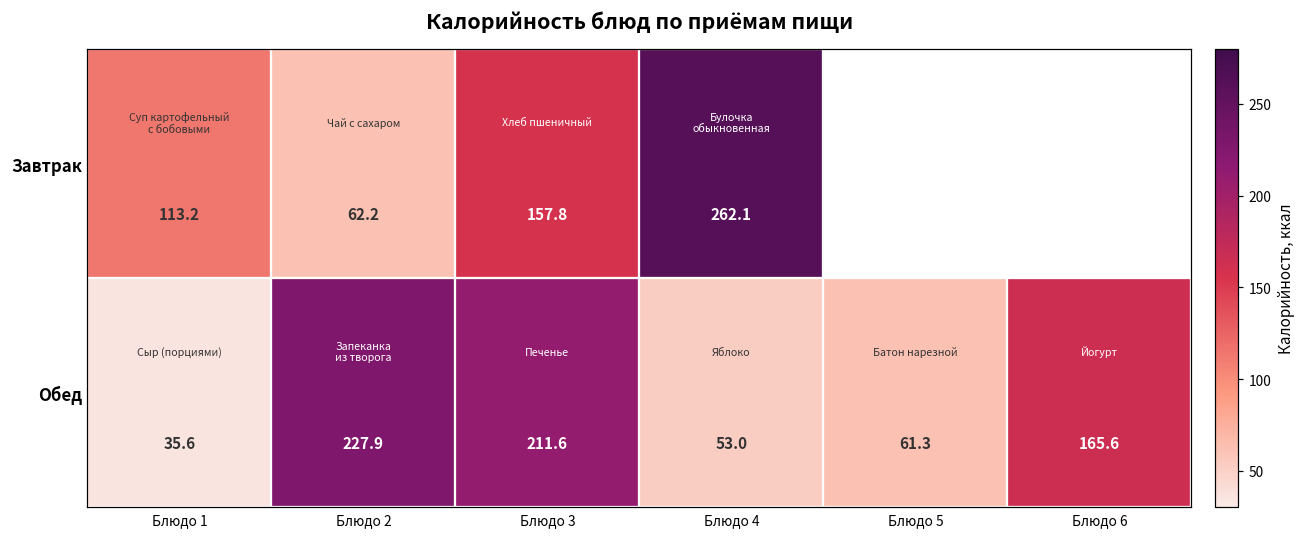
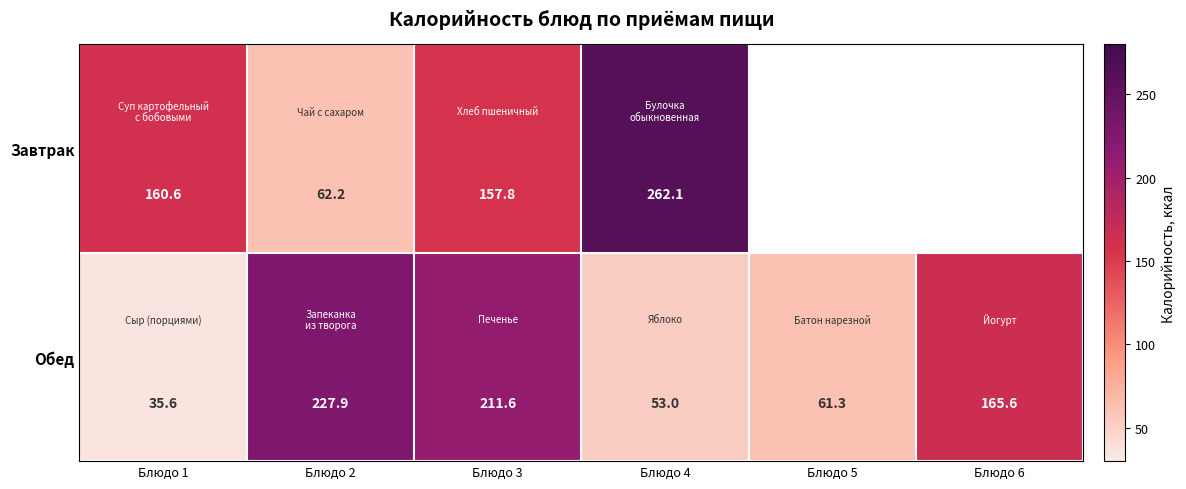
Завтрак, Блюдо 1: 113.2 -> 160.6
